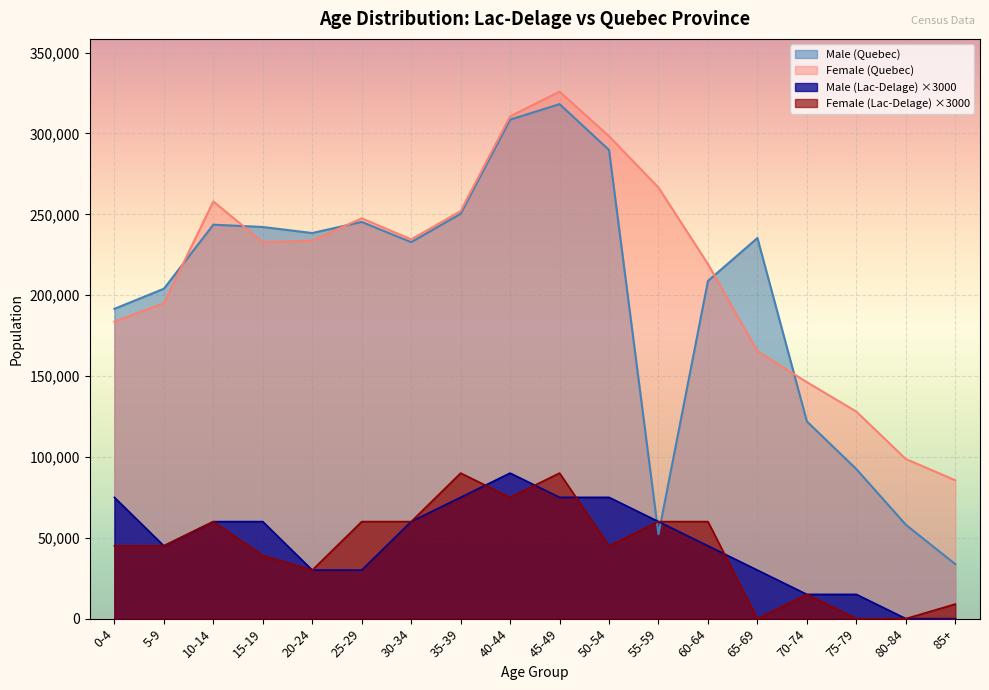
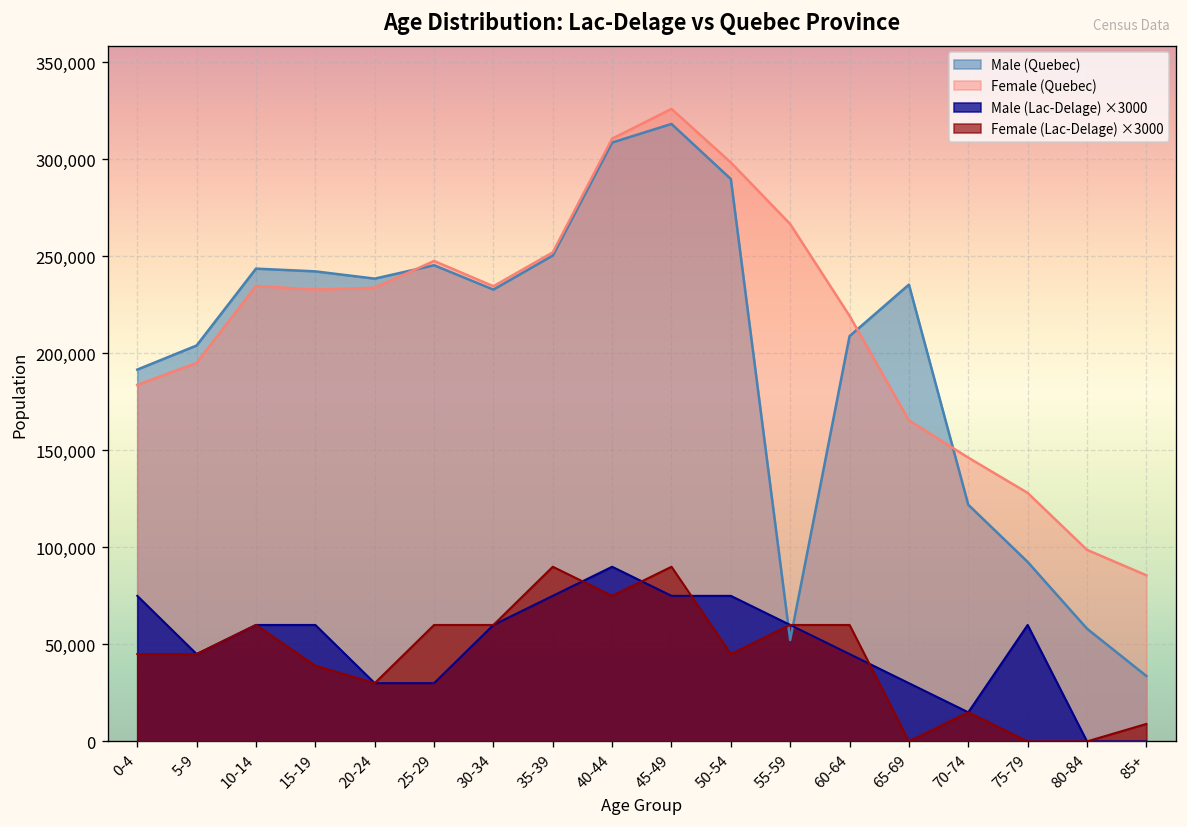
Female (Quebec), 10-14: 258,000 -> 235,000
Male (Lac-Delage) ×3000, 75-79: 15,000 -> 60,000
